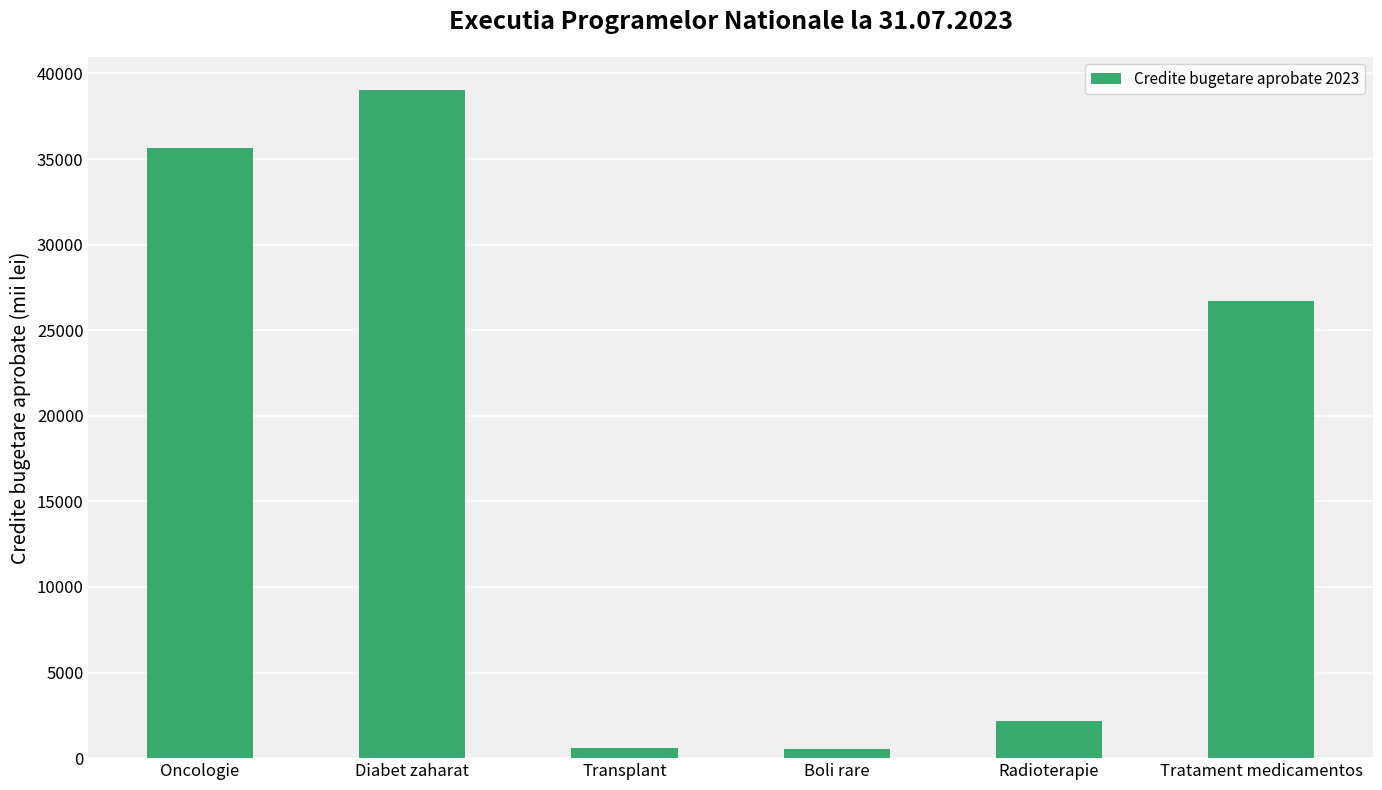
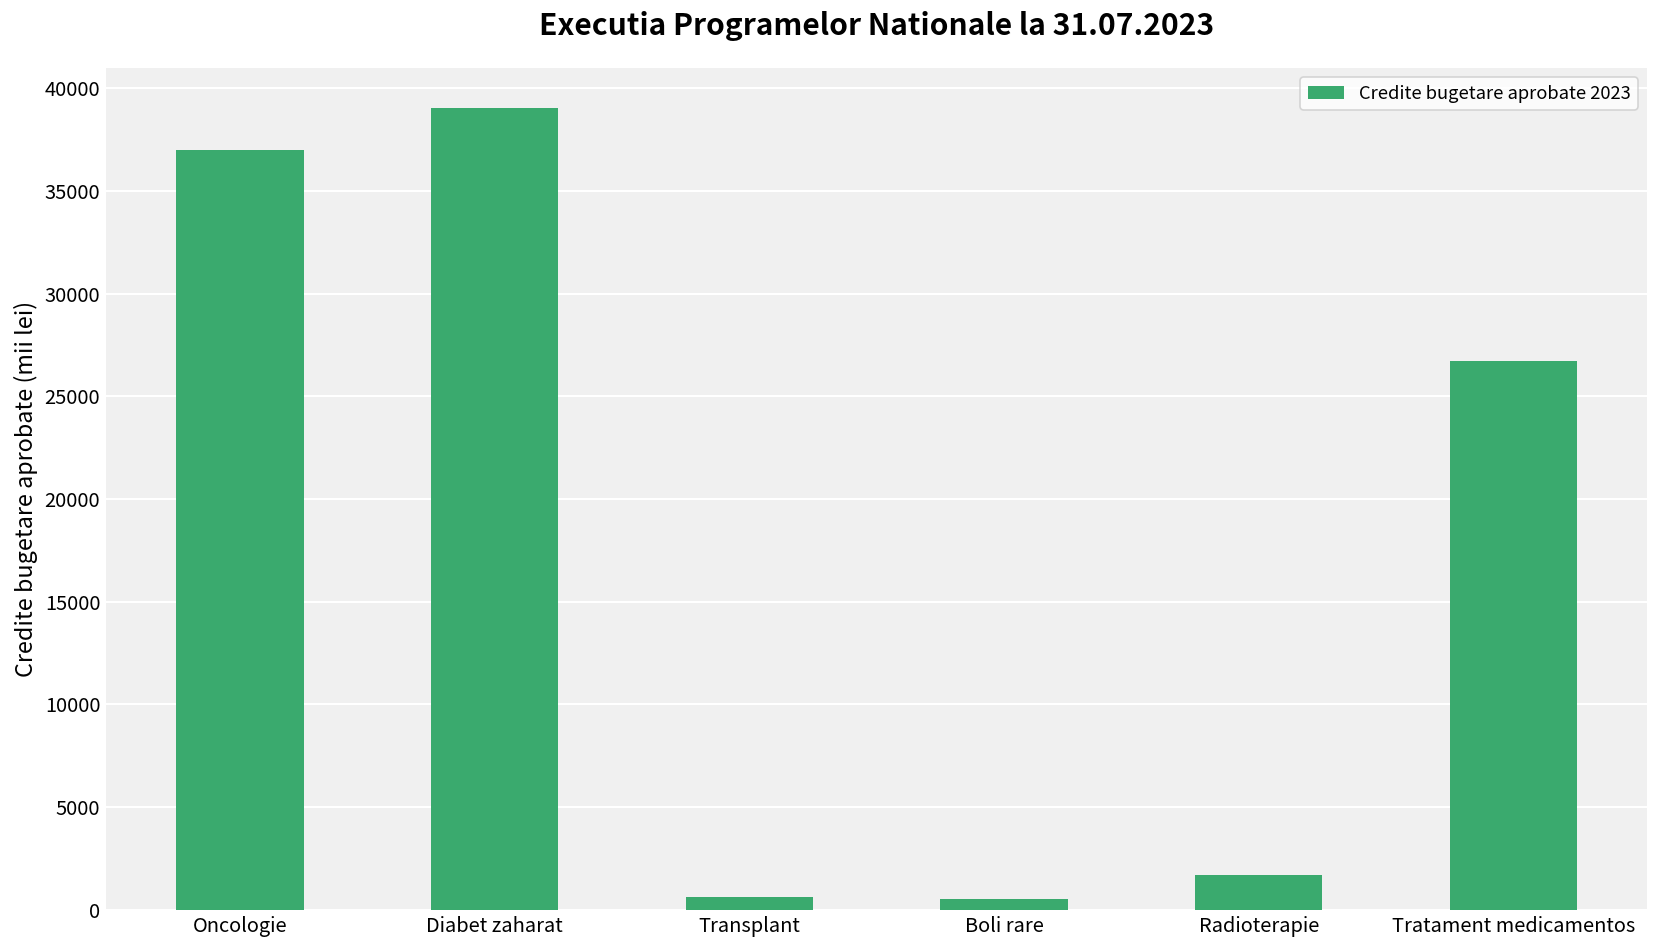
Oncologie: 35600 -> 37000
Radioterapie: 2200 -> 1700
